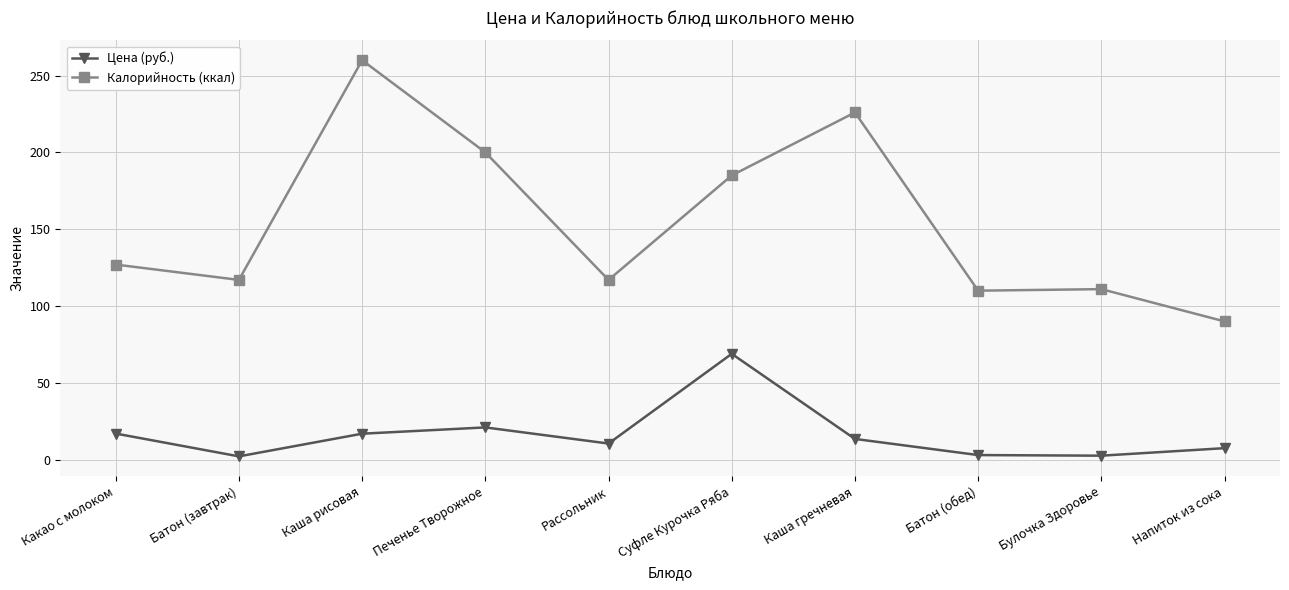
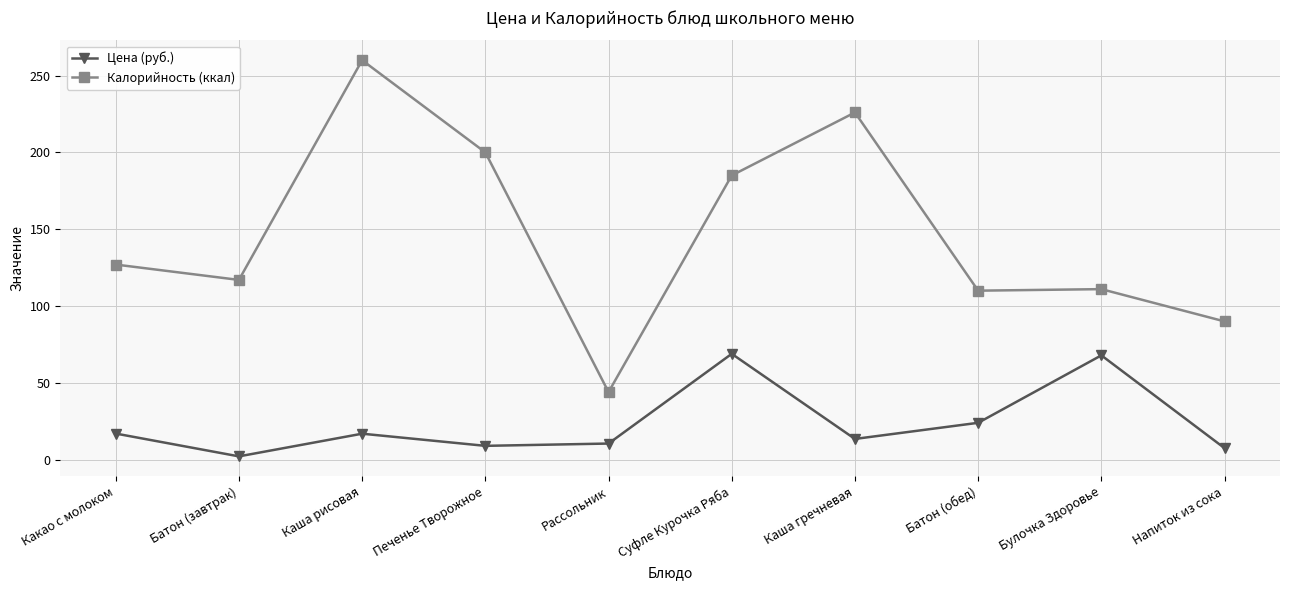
Цена (руб.), Печенье Творожное: 21 -> 9
Калорийность (ккал), Рассольник: 117 -> 44
Цена (руб.), Батон (обед): 3 -> 24
Цена (руб.), Булочка Здоровье: 3 -> 68
